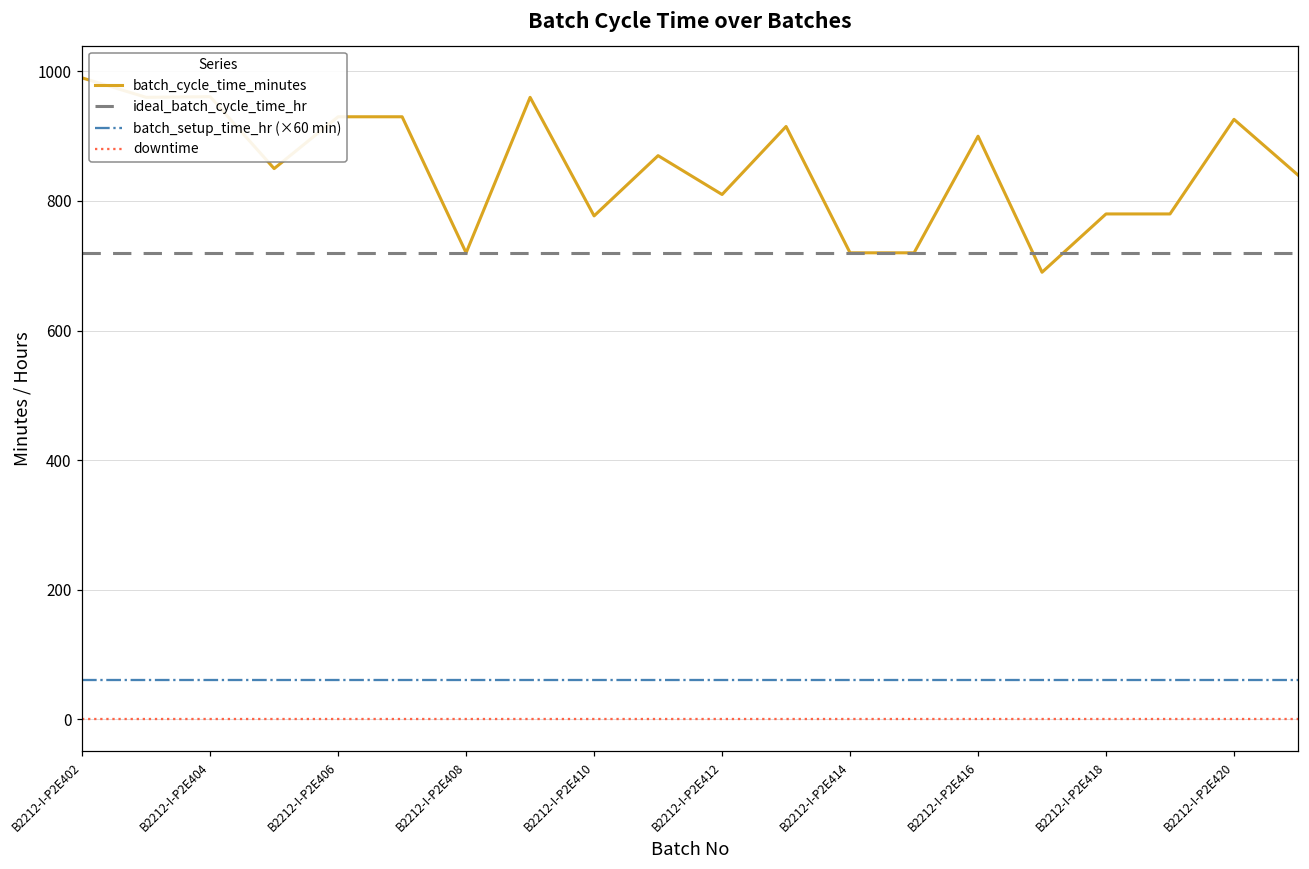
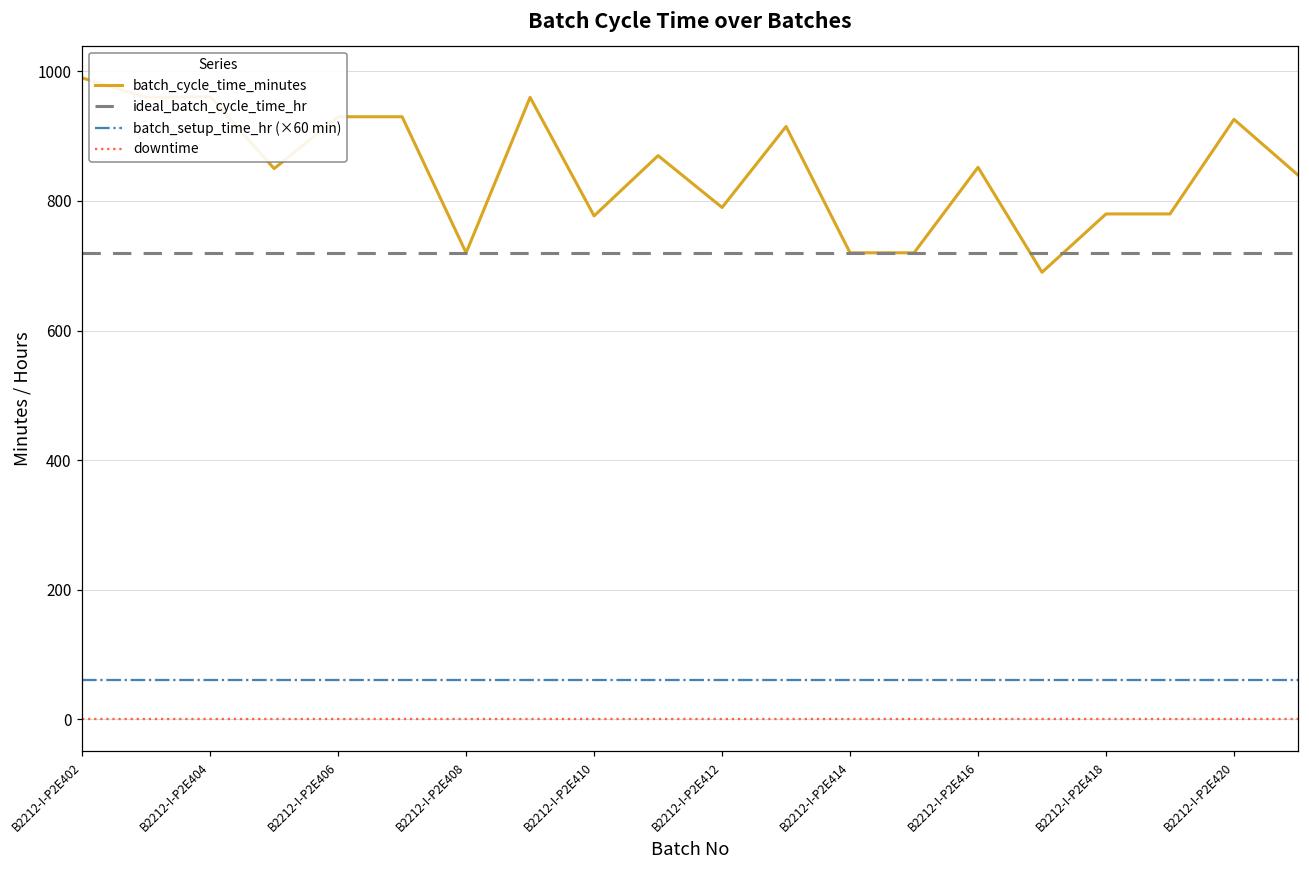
batch_cycle_time_minutes, B2212-I-P2E412: 810 -> 790
batch_cycle_time_minutes, B2212-I-P2E416: 900 -> 850
